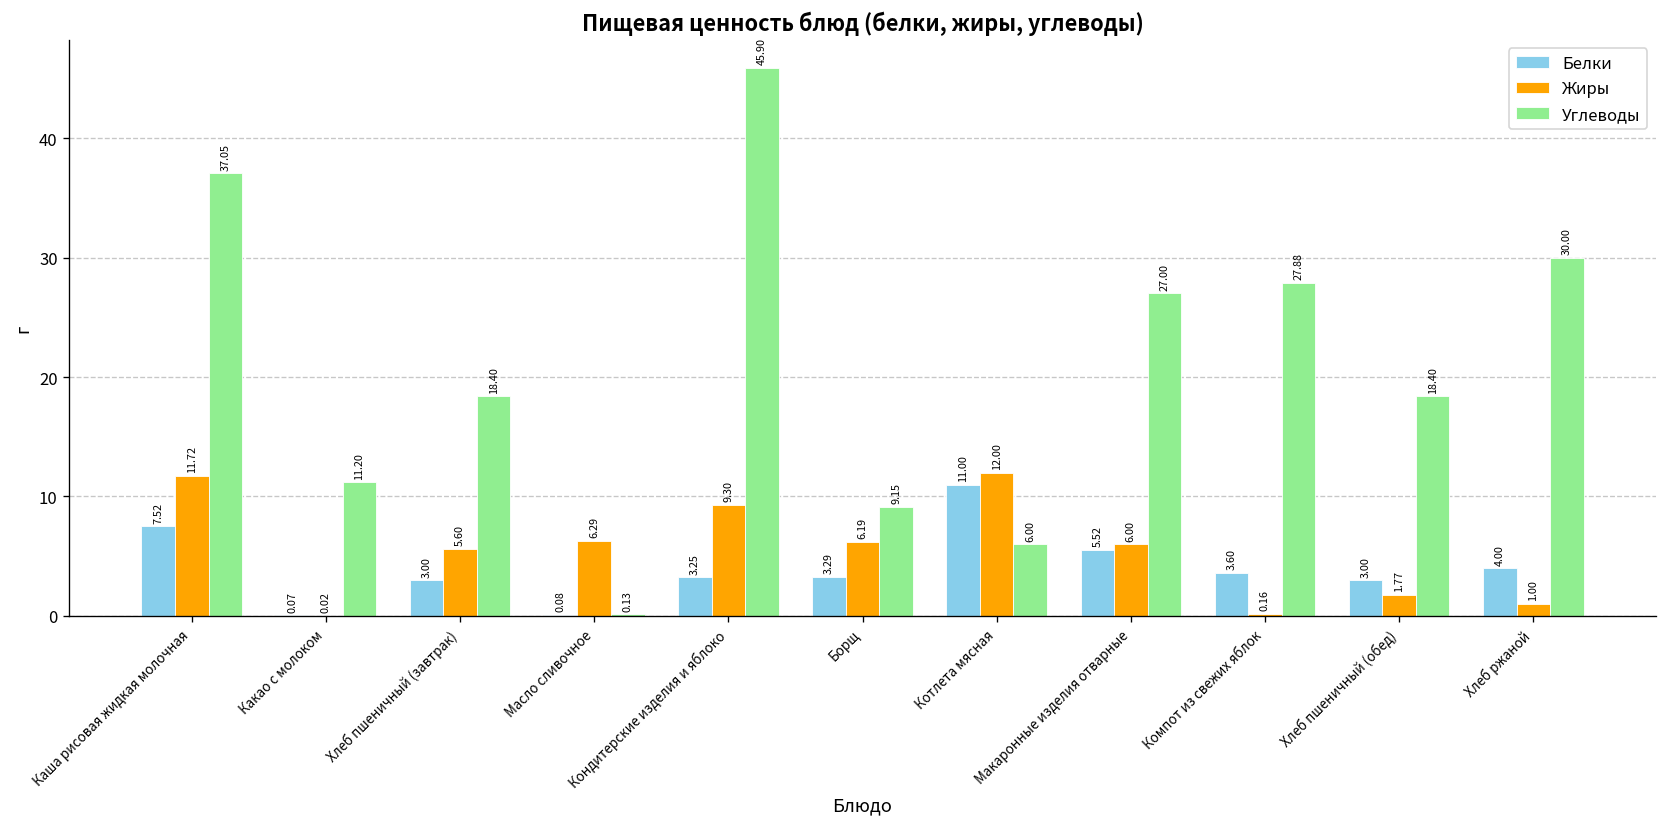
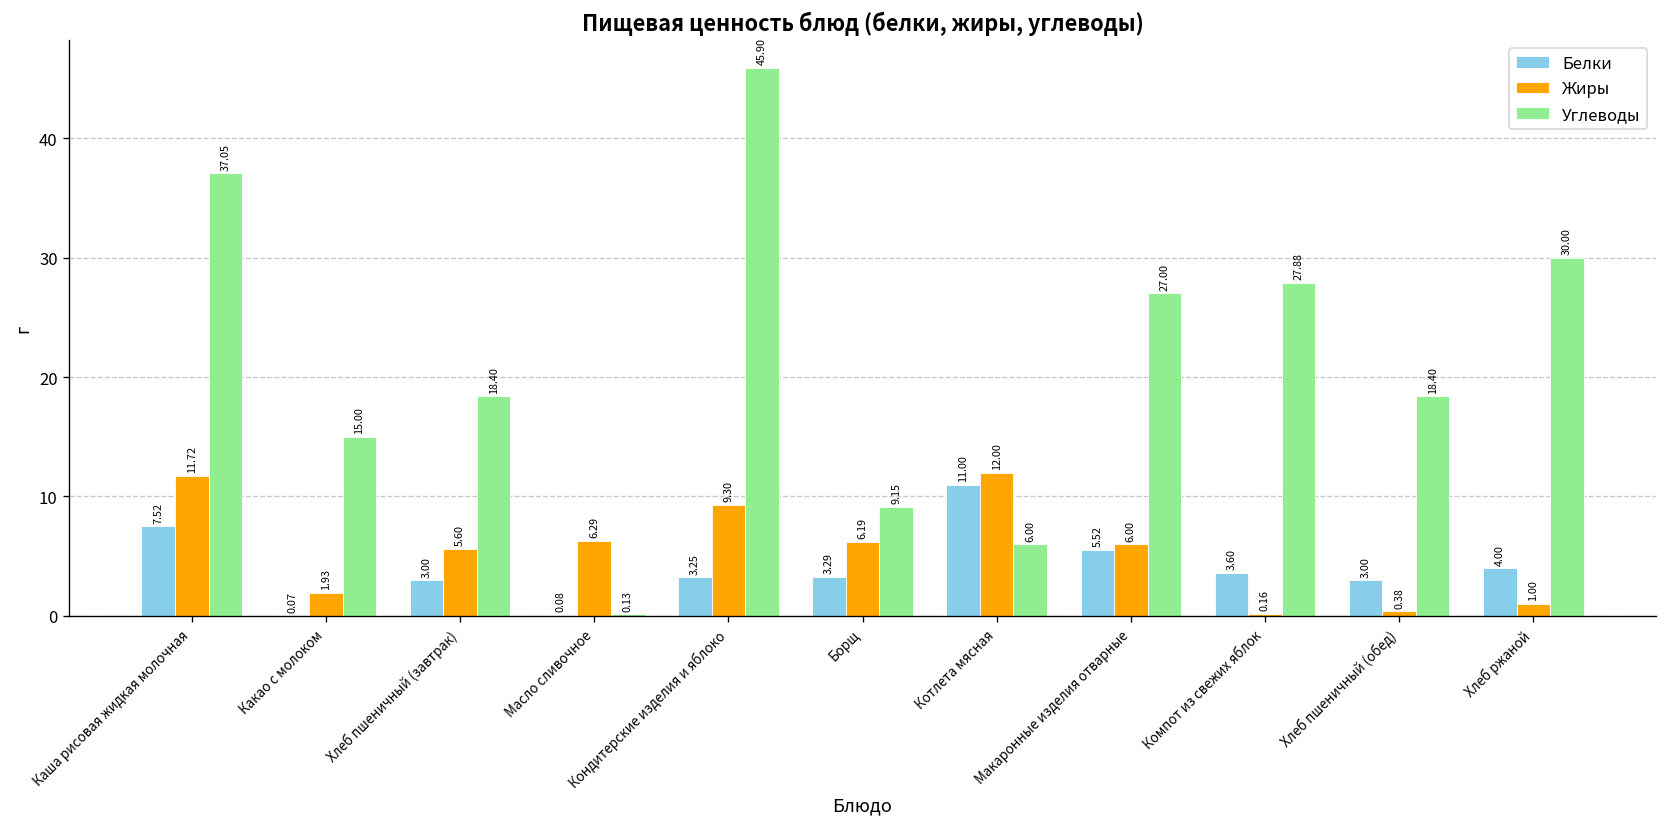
Жиры, Какао с молоком: 0.02 -> 1.93
Углеводы, Какао с молоком: 11.20 -> 15.00
Жиры, Хлеб пшеничный (обед): 1.77 -> 0.38
